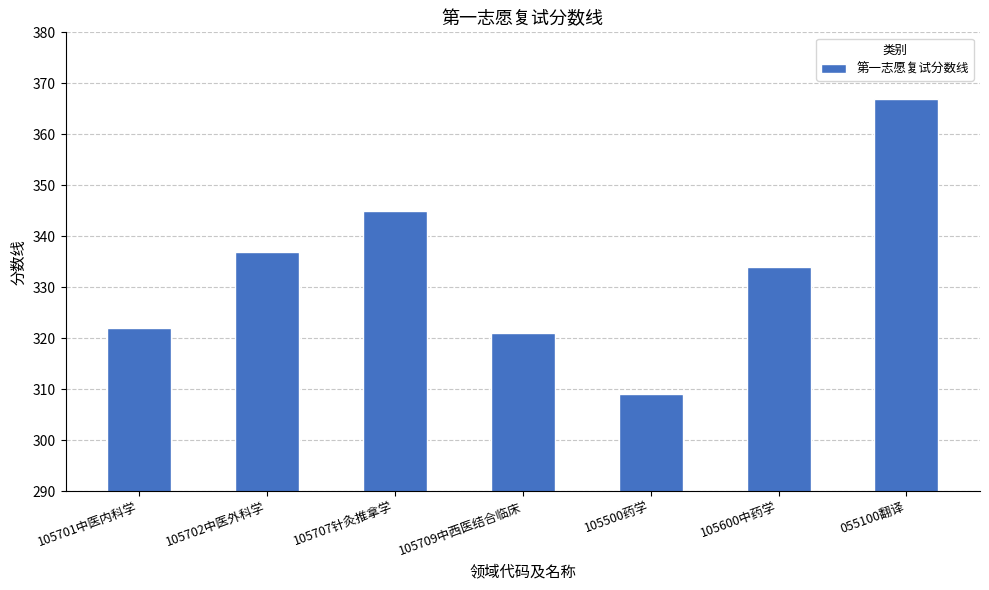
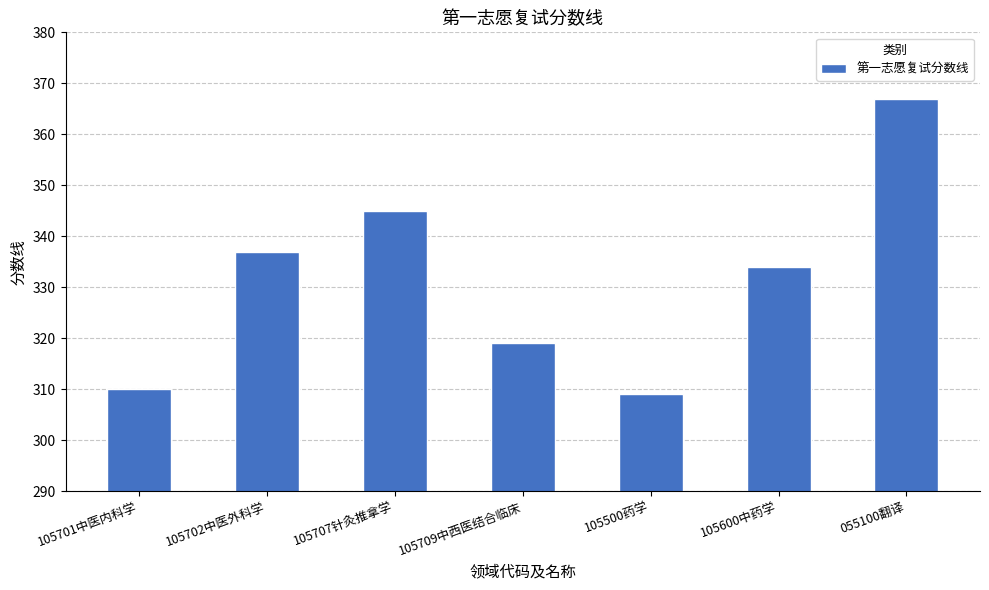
105701中医内科学: 322 -> 310
105709中西医结合临床: 321 -> 319
